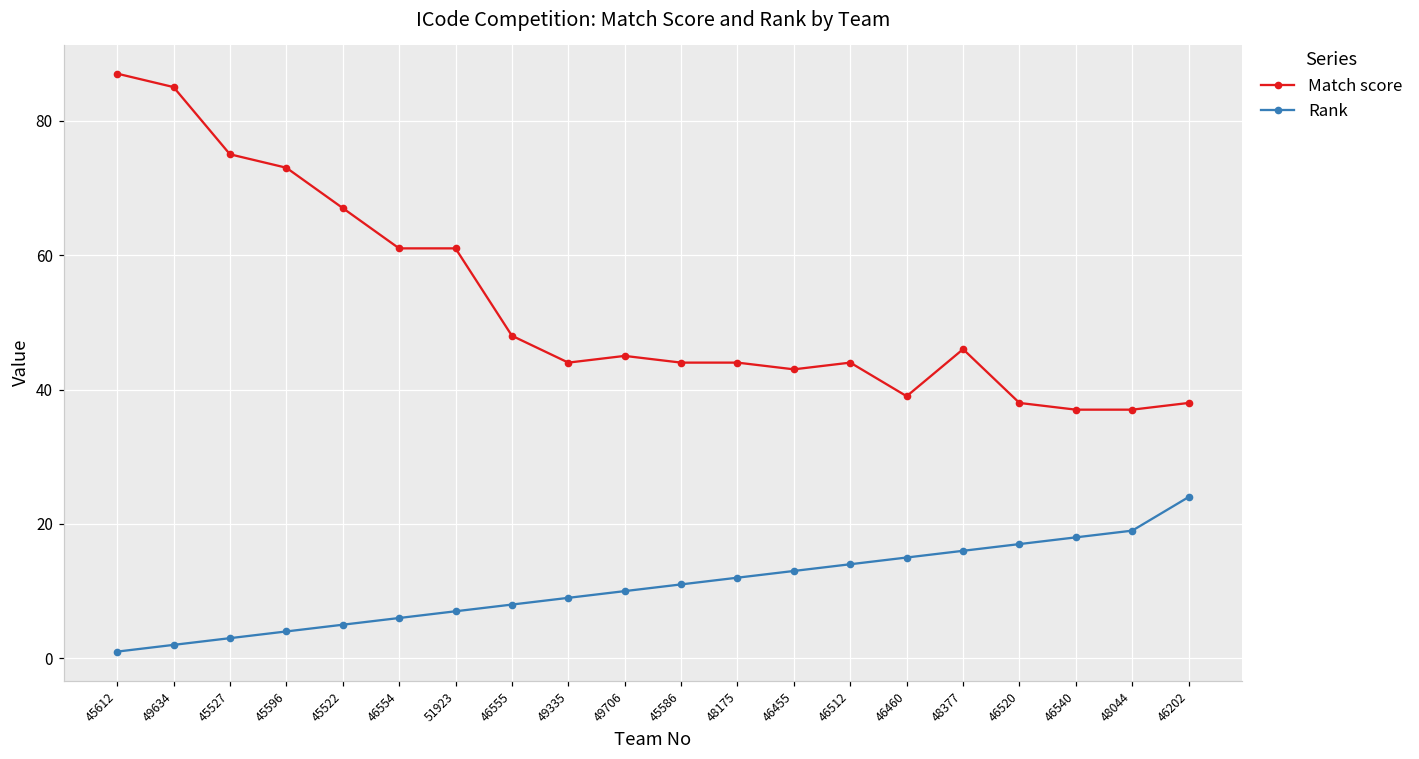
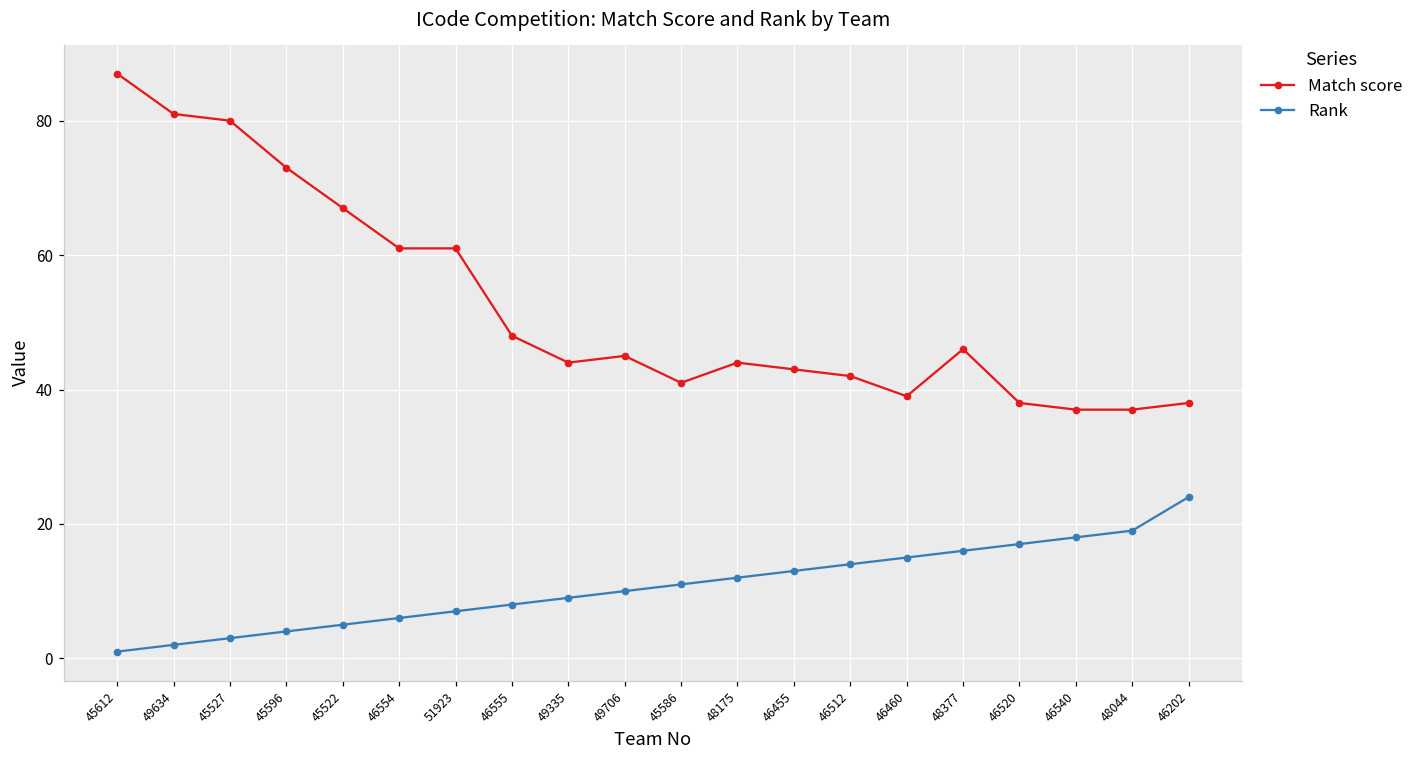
Match score, 49634: 85 -> 81
Match score, 45527: 75 -> 80
Match score, 45586: 44 -> 41
Match score, 46512: 44 -> 42
